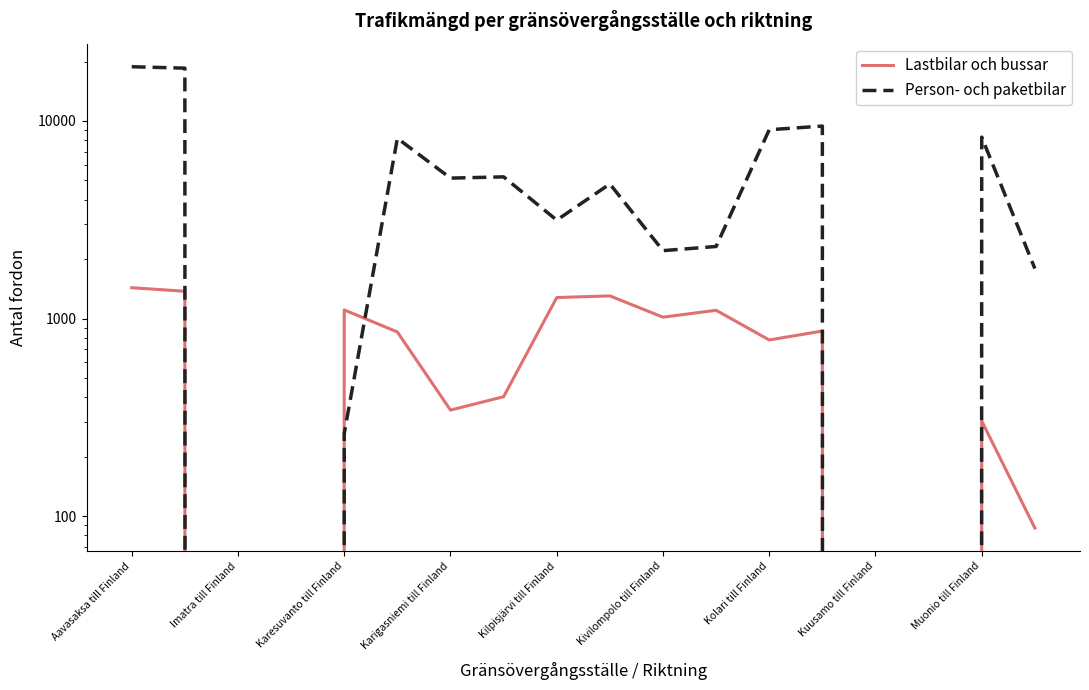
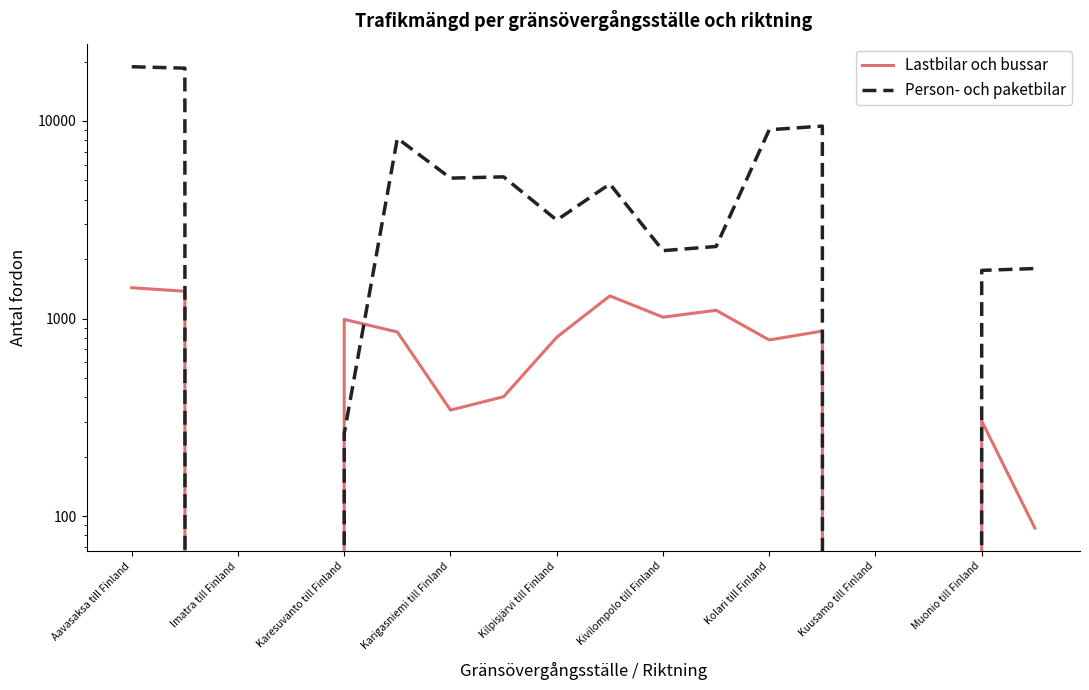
Lastbilar och bussar, Karesuvanto till Finland: 1100 -> 1000
Lastbilar och bussar, Kilpisjärvi till Finland: 1300 -> 800
Person- och paketbilar, Muonio till Finland: 8300 -> 1800
